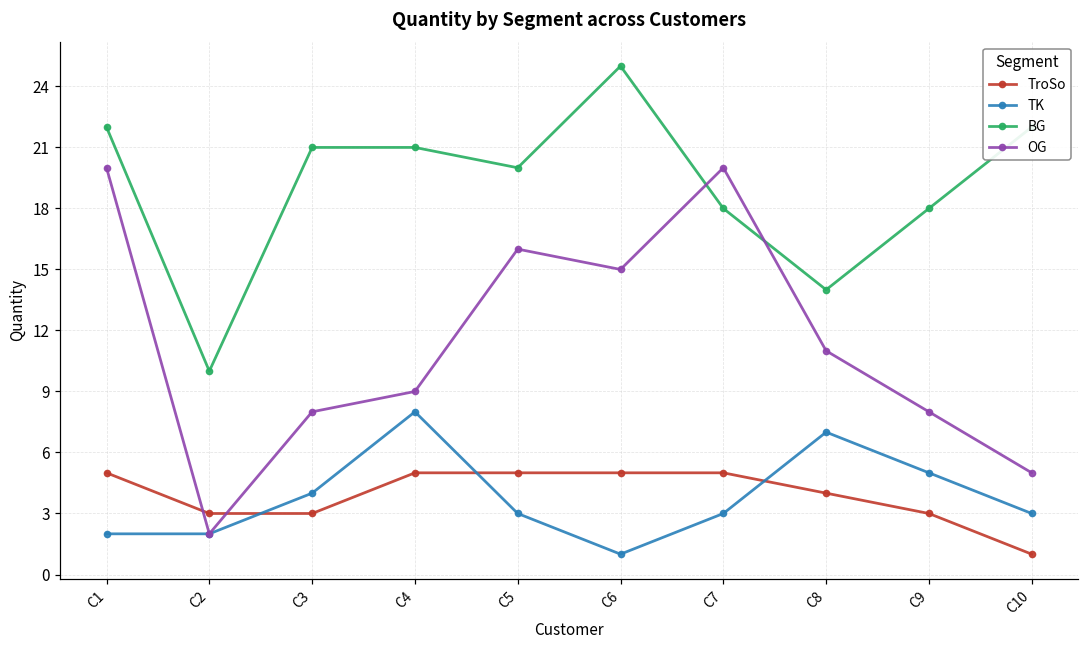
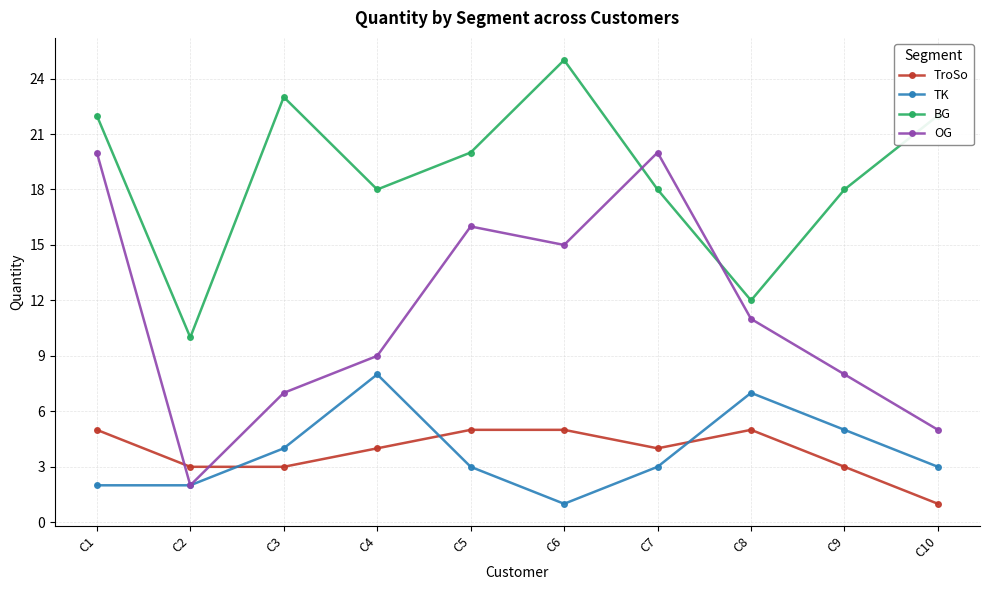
BG, C3: 21 -> 23
OG, C3: 8 -> 7
TroSo, C4: 5 -> 4
BG, C4: 21 -> 18
TroSo, C7: 5 -> 4
TroSo, C8: 4 -> 5
BG, C8: 14 -> 12
